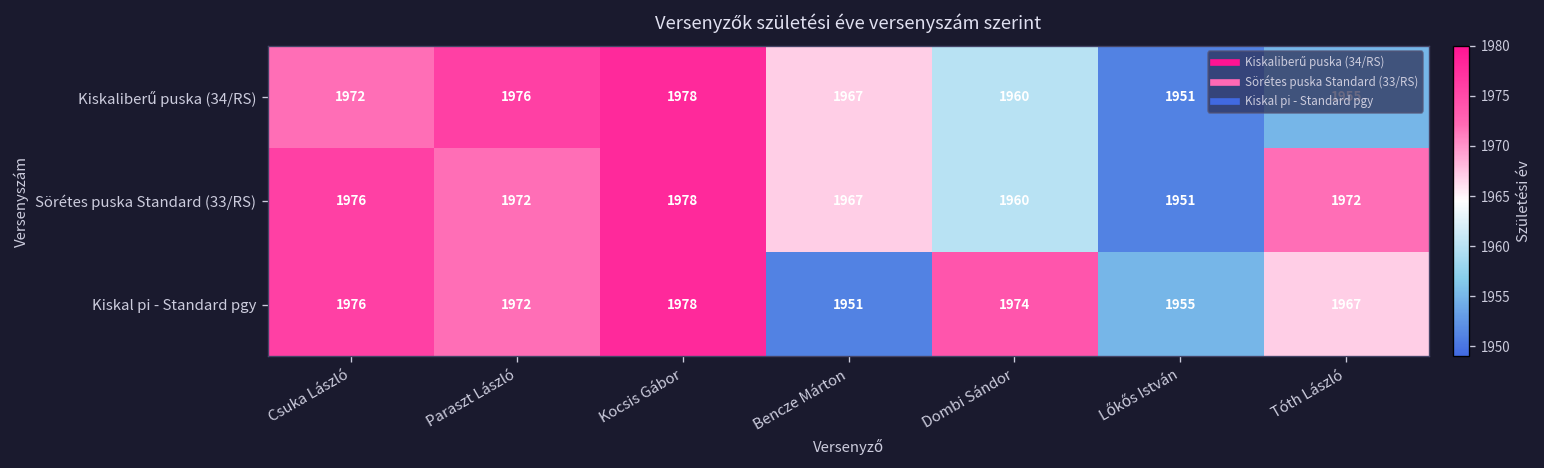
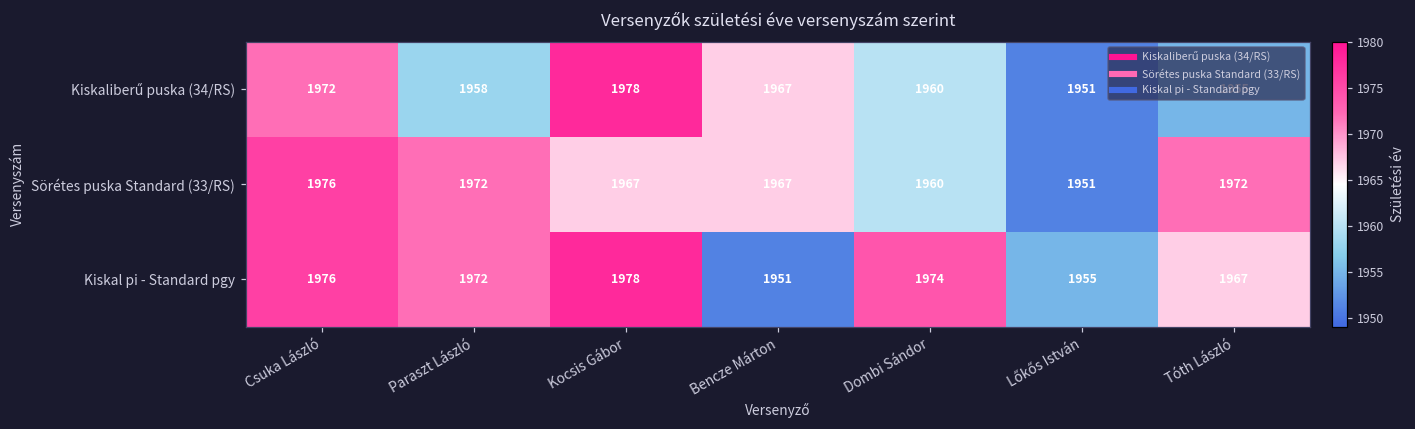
Kiskaliberű puska (34/RS), Paraszt László: 1976 -> 1958
Sörétes puska Standard (33/RS), Kocsis Gábor: 1978 -> 1967
